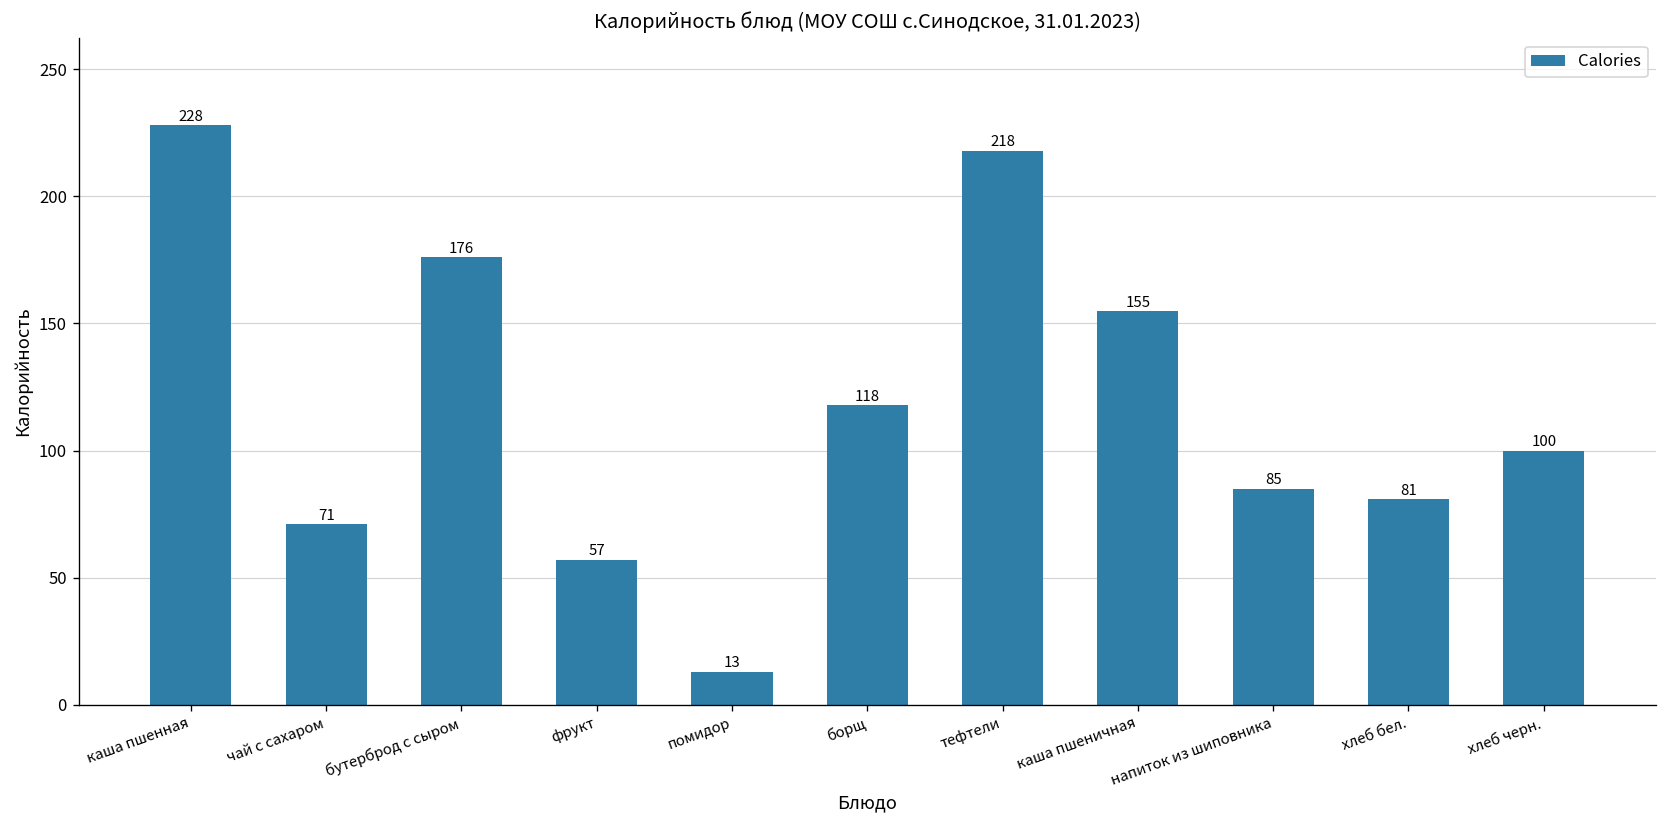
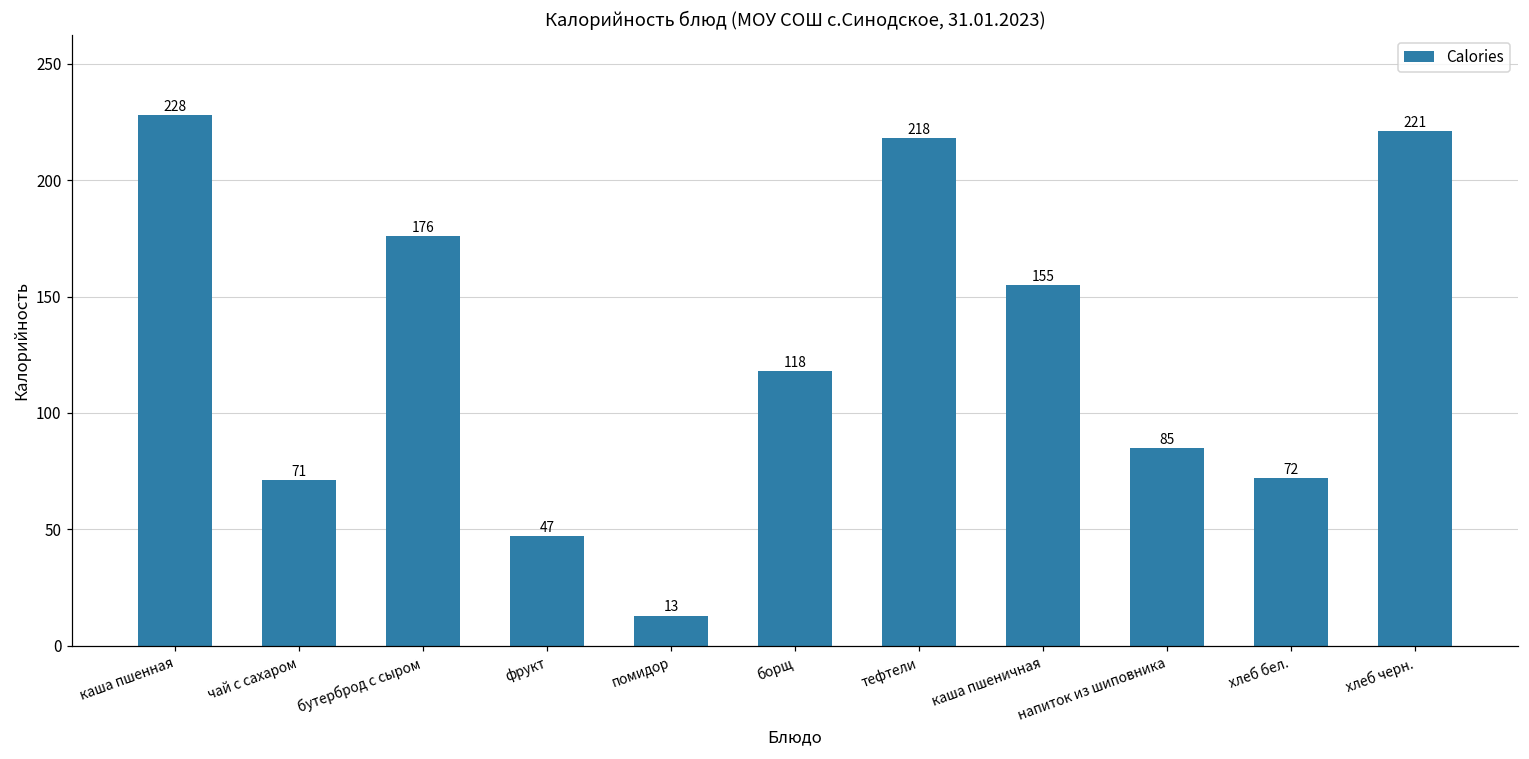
фрукт: 57 -> 47
хлеб бел.: 81 -> 72
хлеб черн.: 100 -> 221
